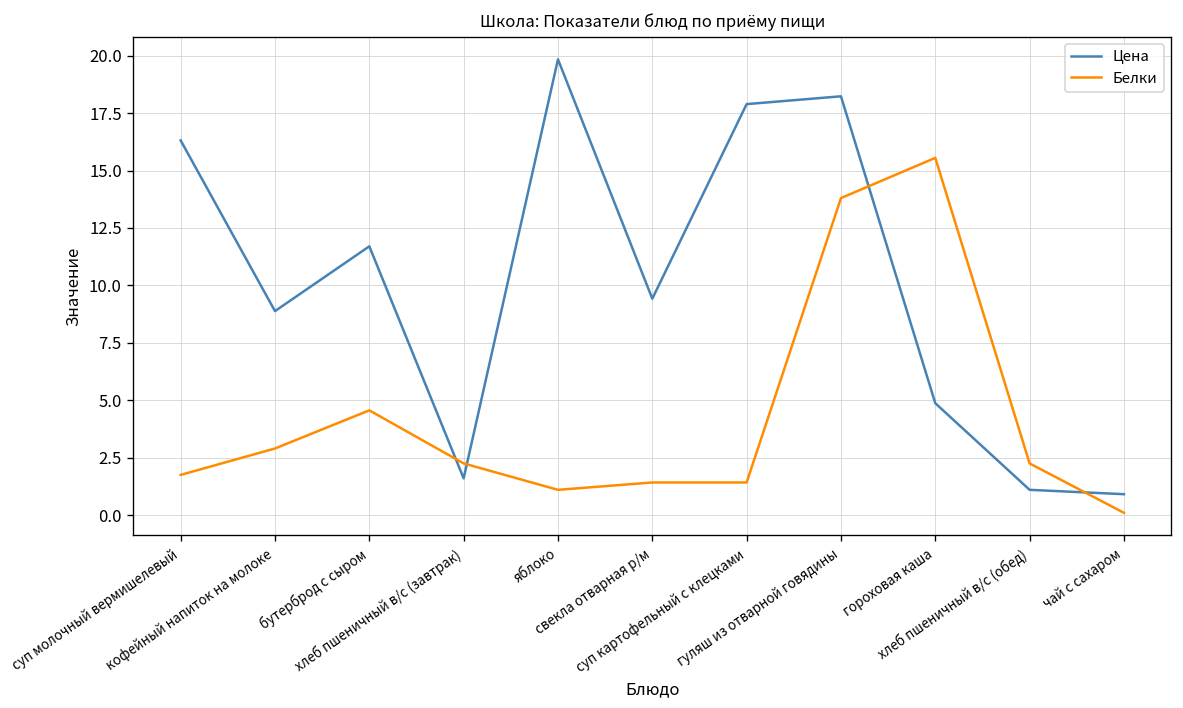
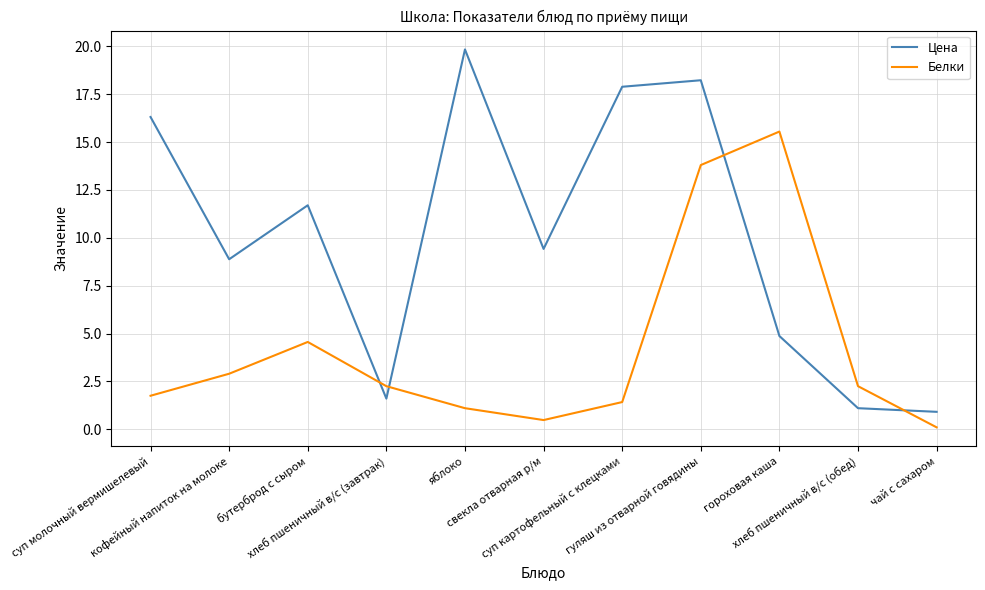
Белки, свекла отварная р/м: 1.4 -> 0.5
